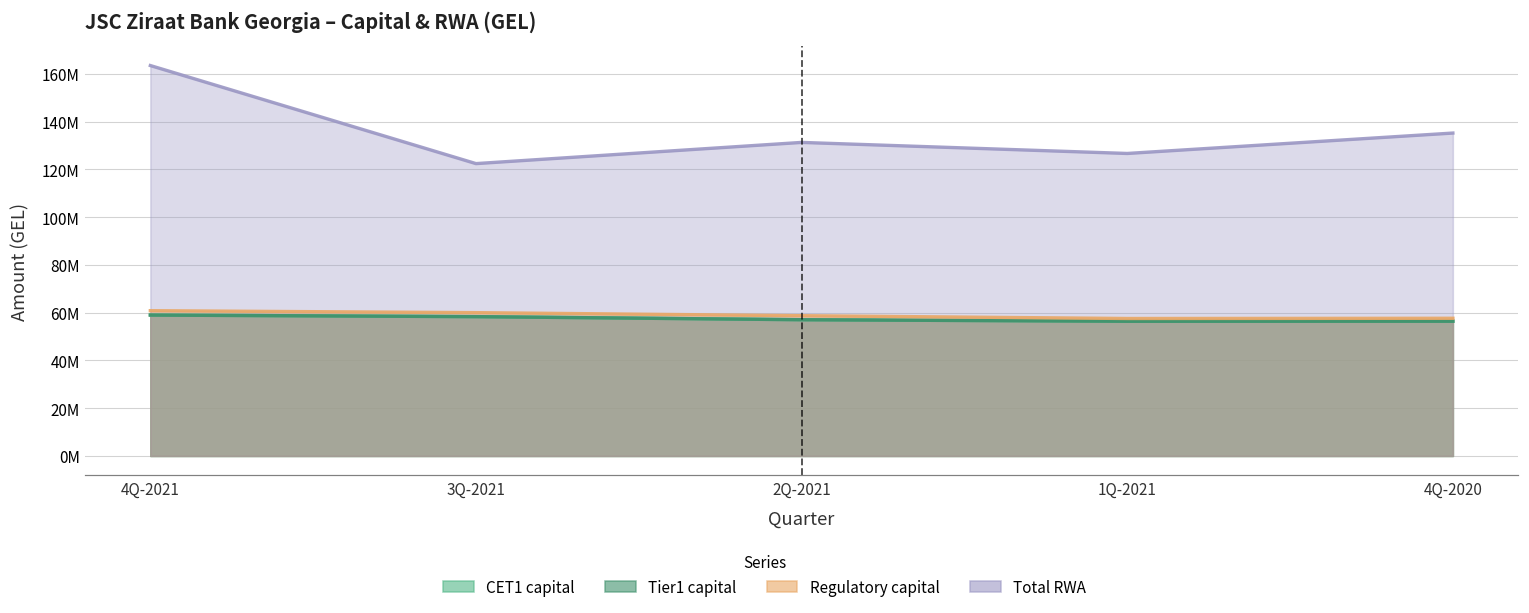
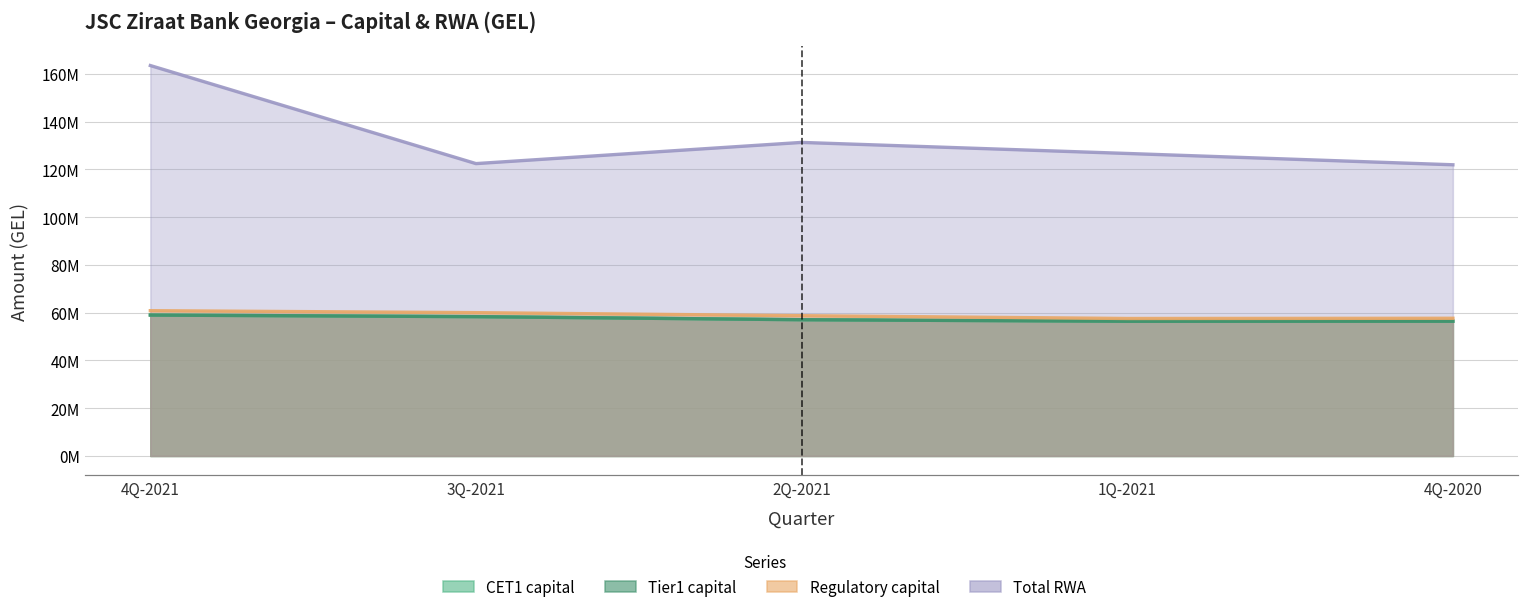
Total RWA, 4Q-2020: 135000000 -> 122000000
